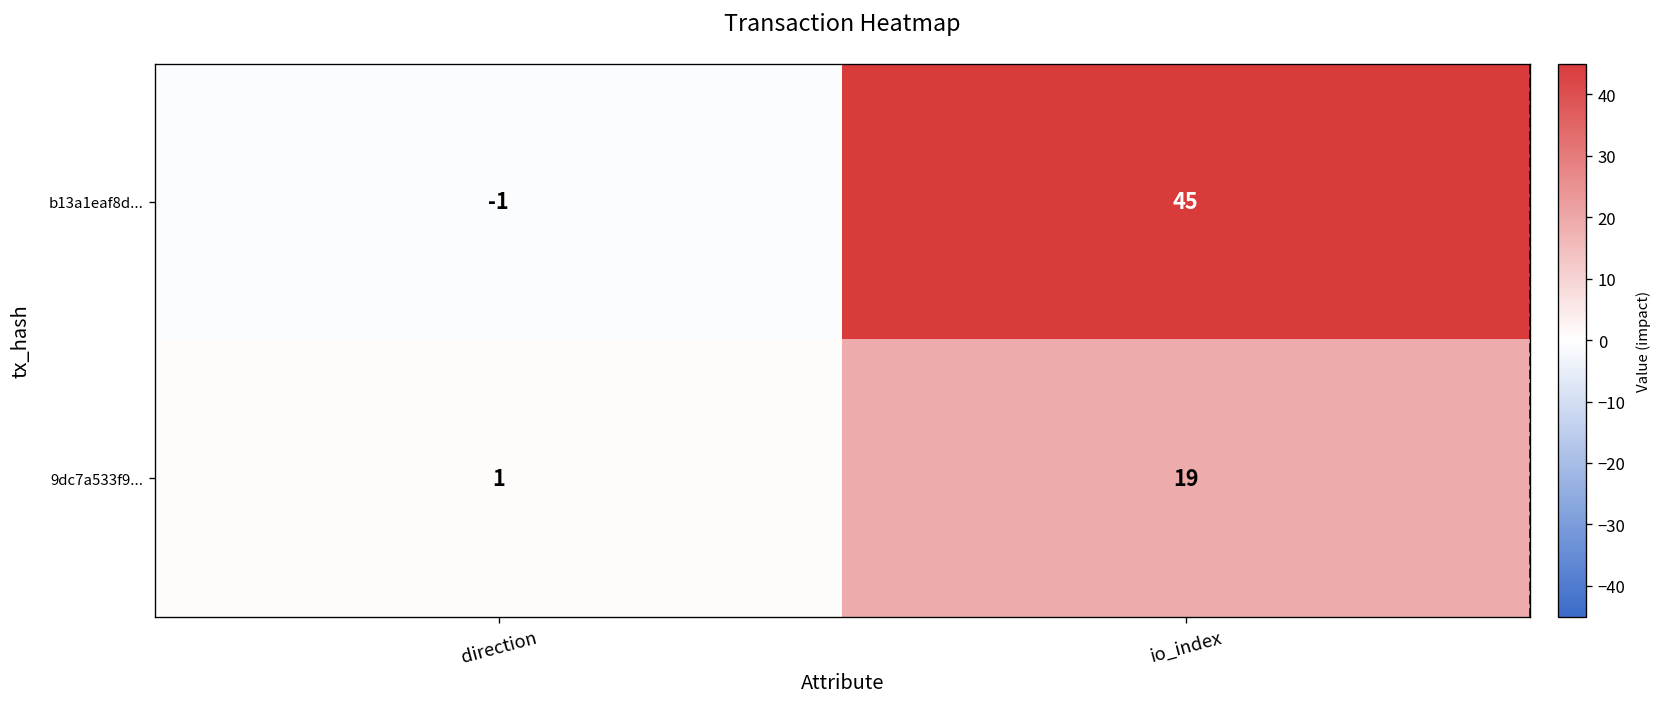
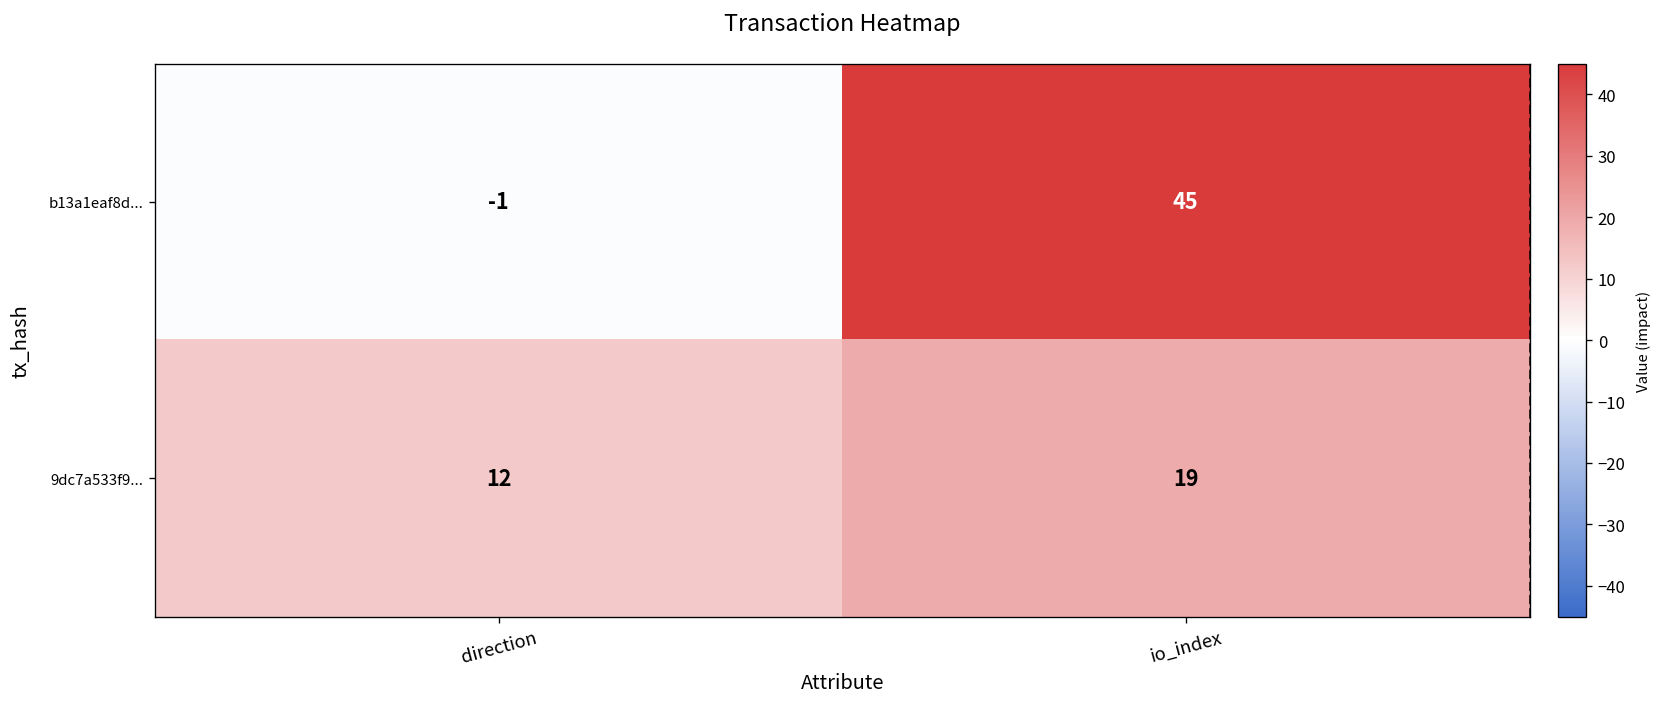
9dc7a533f9..., direction: 1 -> 12
